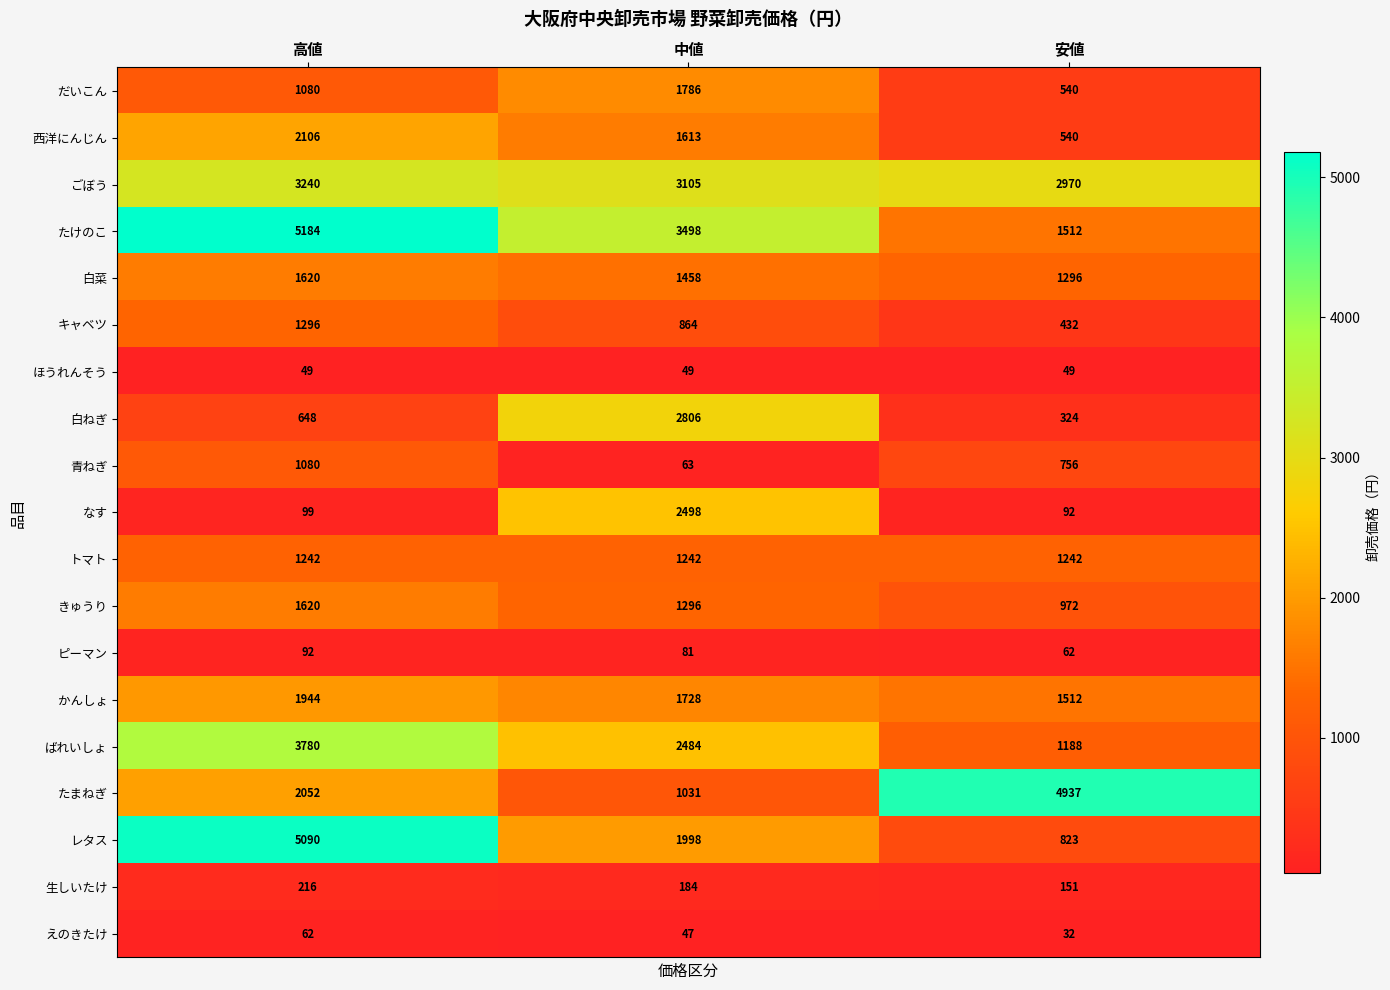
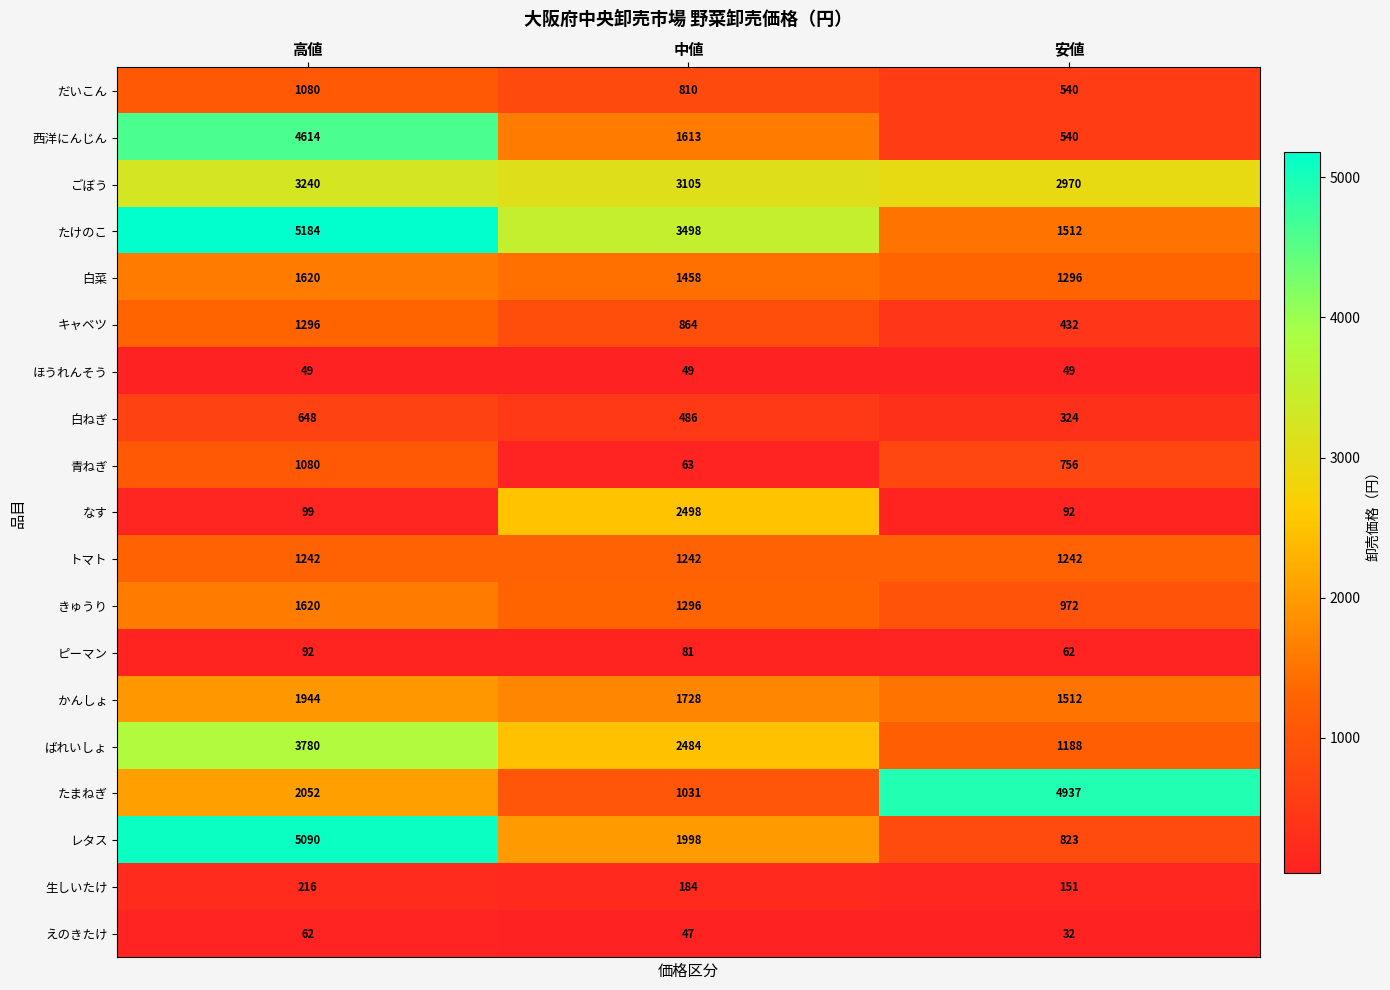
だいこん, 中値: 1786 -> 810
西洋にんじん, 高値: 2106 -> 4614
白ねぎ, 中値: 2806 -> 486
